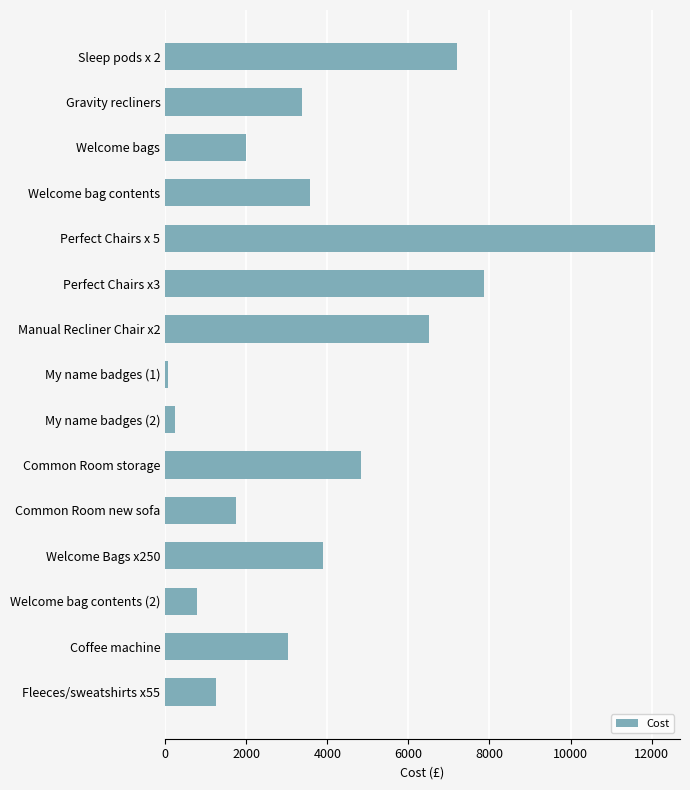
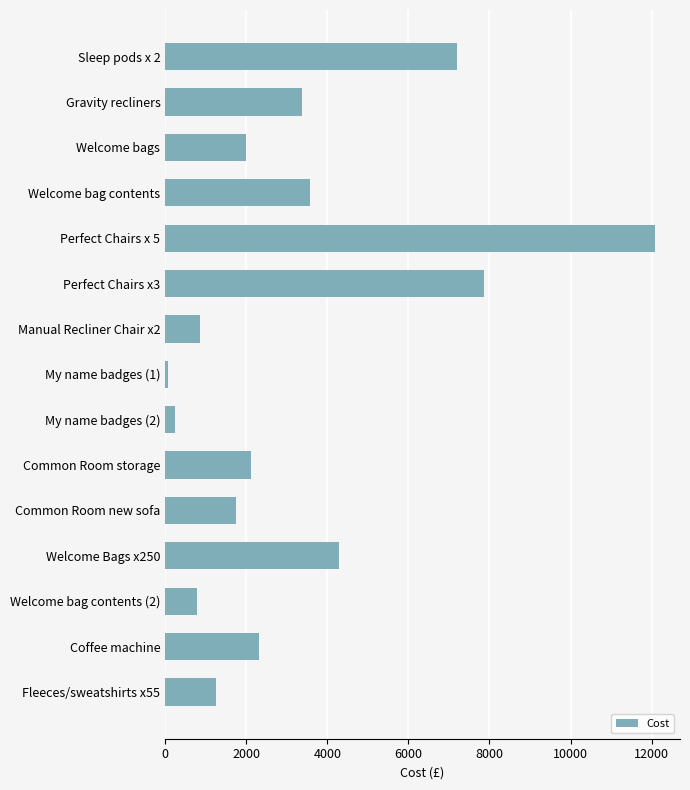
Manual Recliner Chair x2: 6500 -> 800
Common Room storage: 4800 -> 2100
Welcome Bags x250: 3900 -> 4300
Coffee machine: 3000 -> 2300
